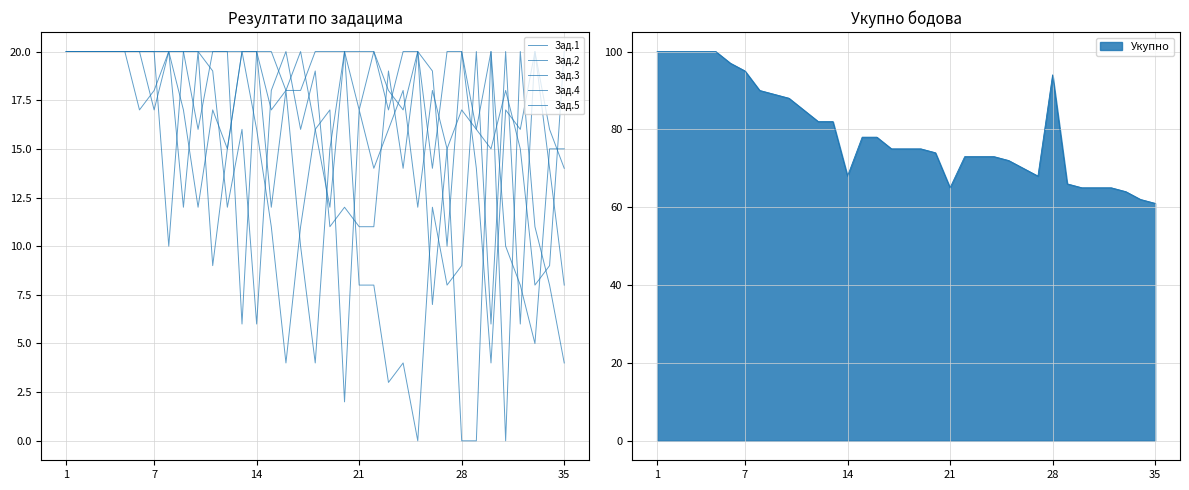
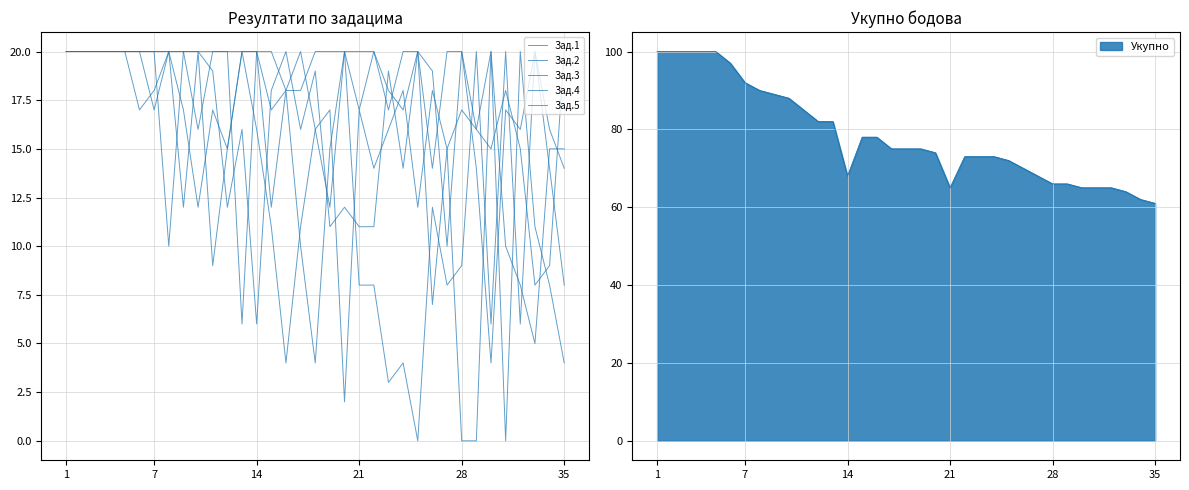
Укупно бодова, 7: 95 -> 92
Укупно бодова, 28: 94 -> 66
